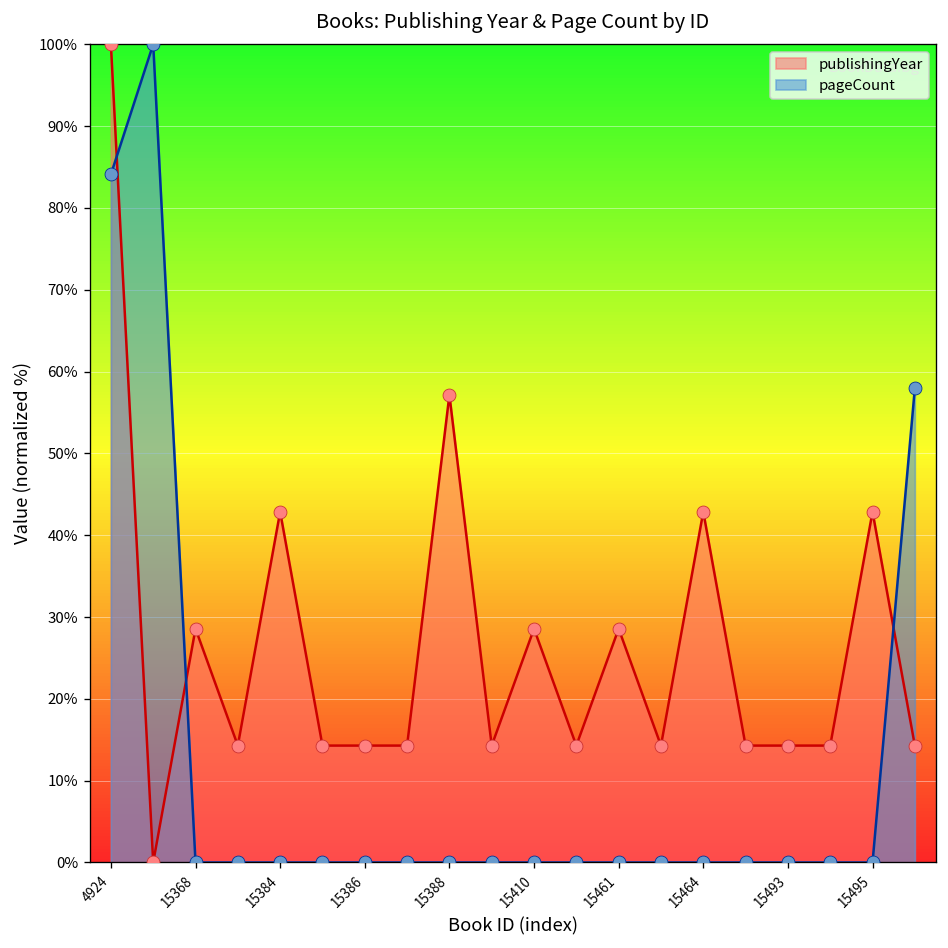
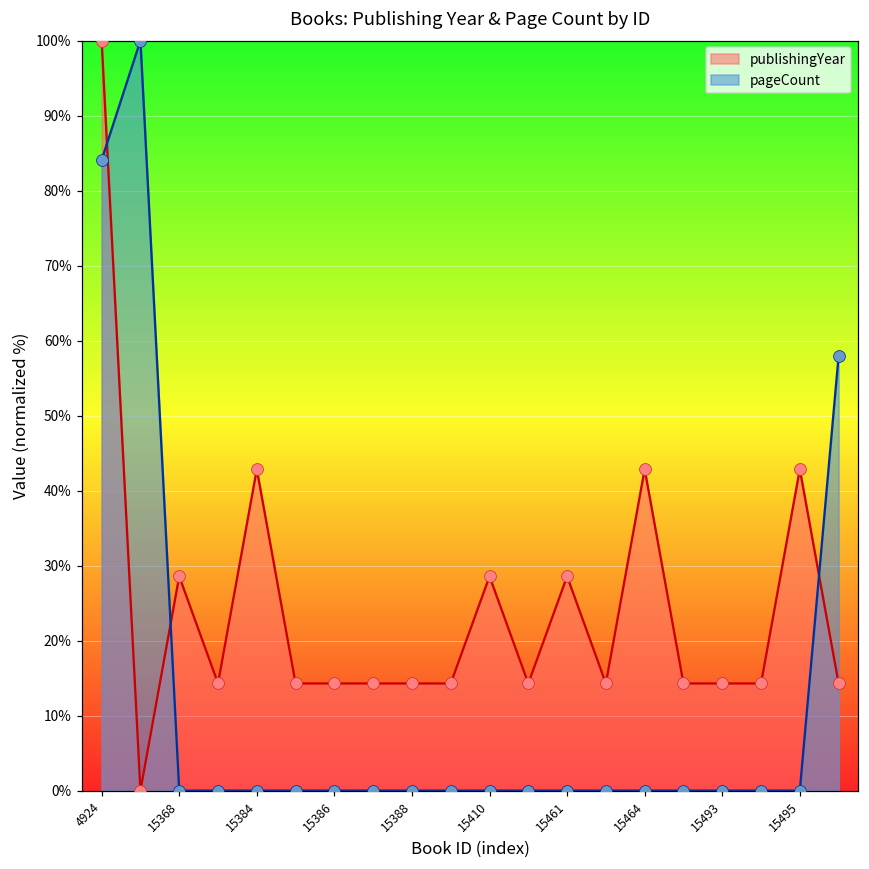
publishingYear, 15388: 57% -> 14%
